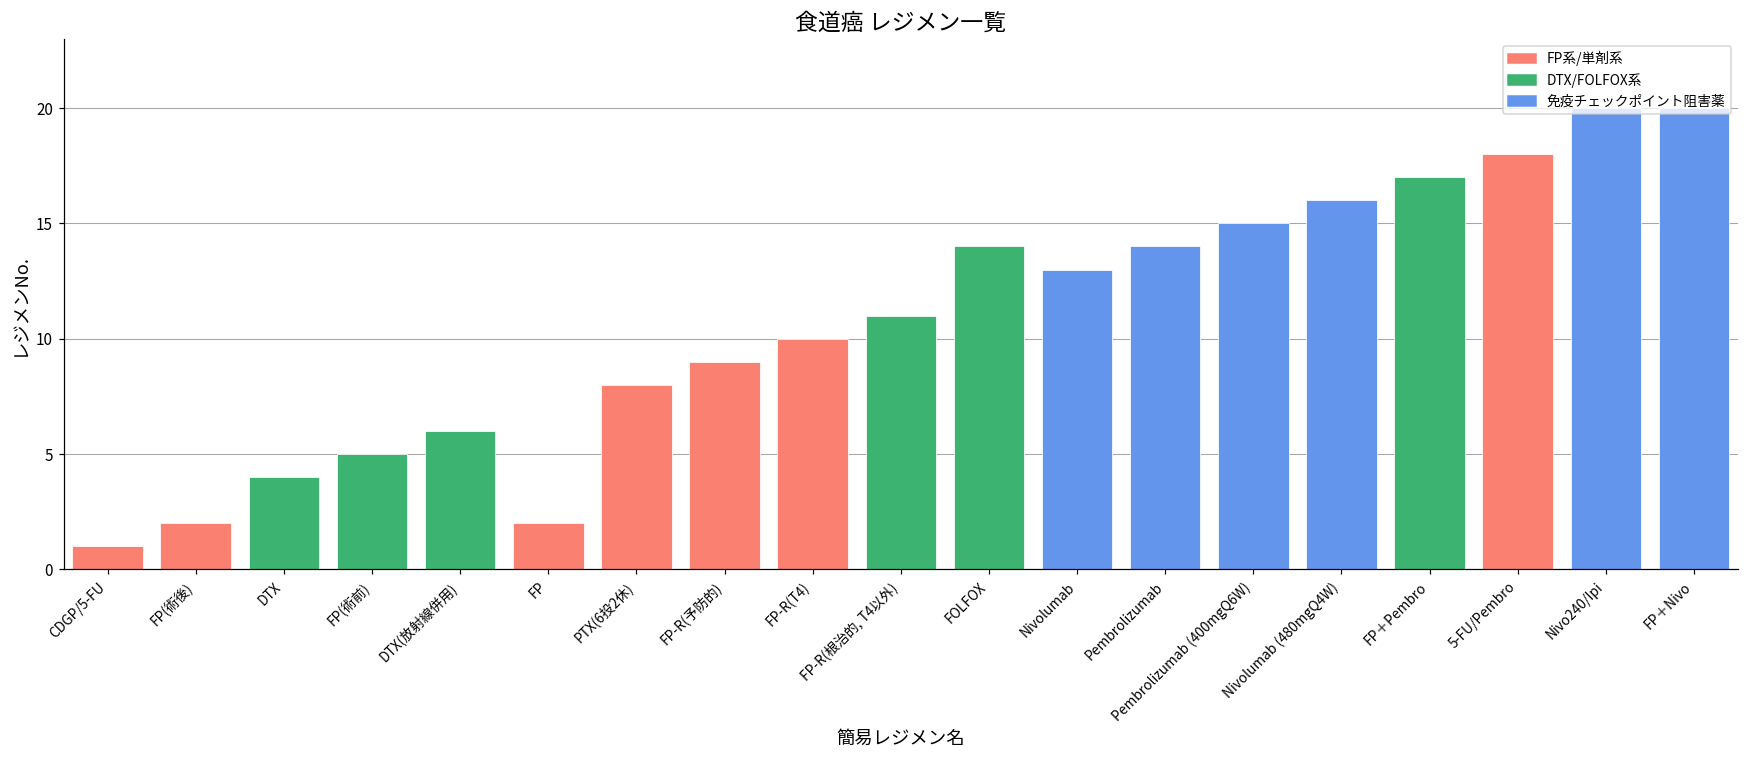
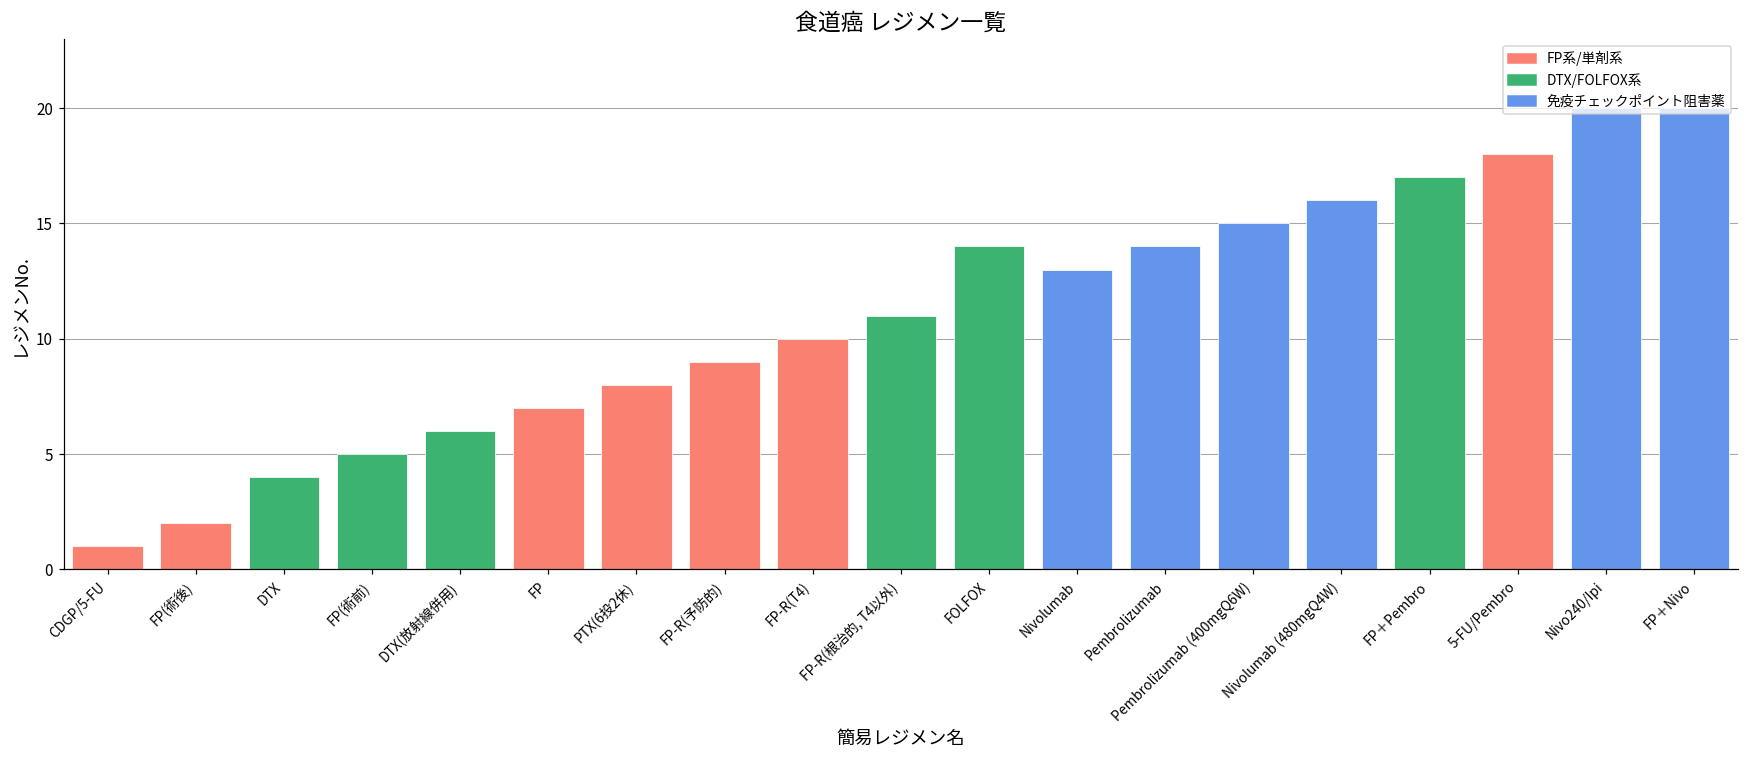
FP: 2.0 -> 7.0
